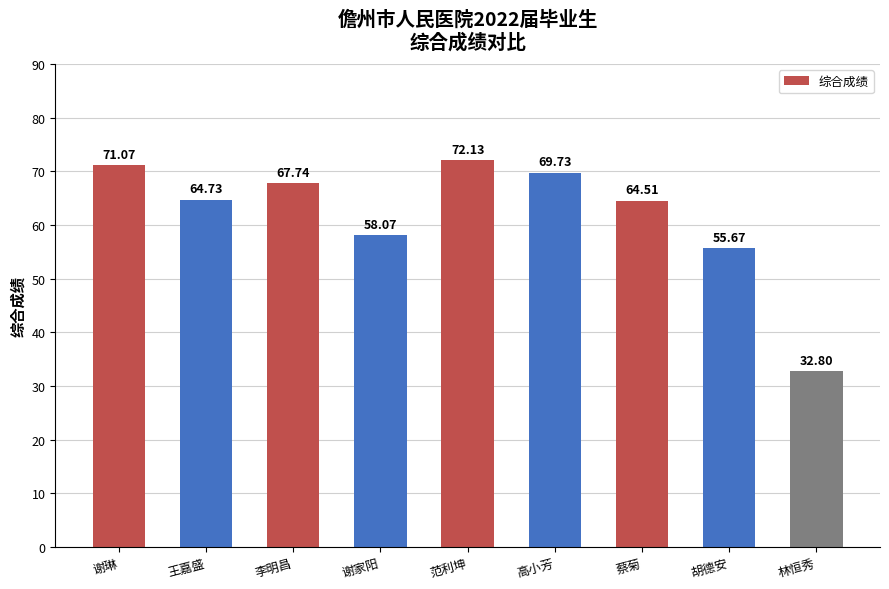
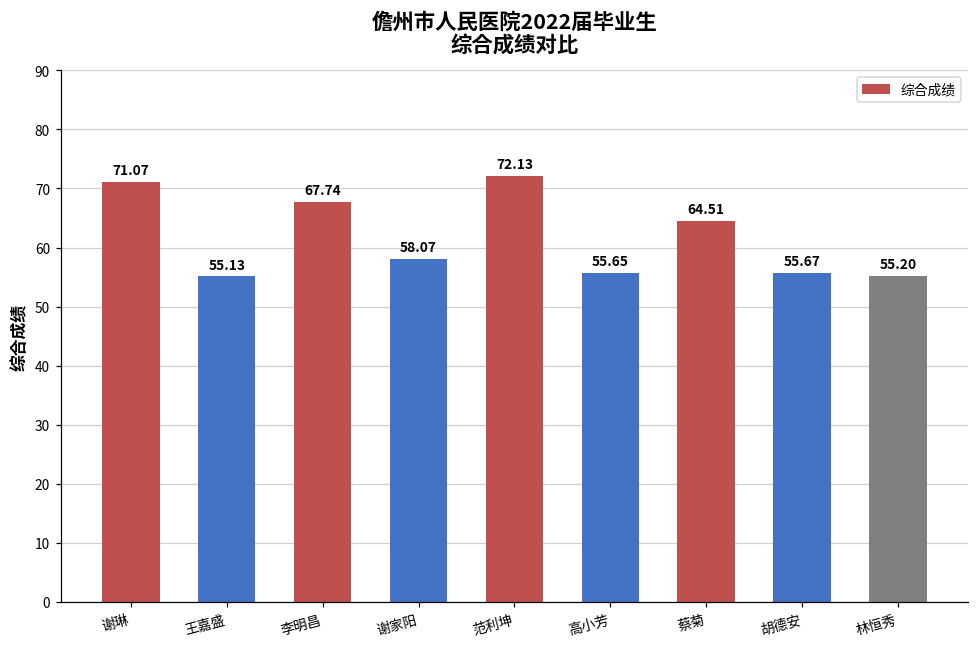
王嘉盛: 64.73 -> 55.13
高小芳: 69.73 -> 55.65
林恒秀: 32.80 -> 55.20
